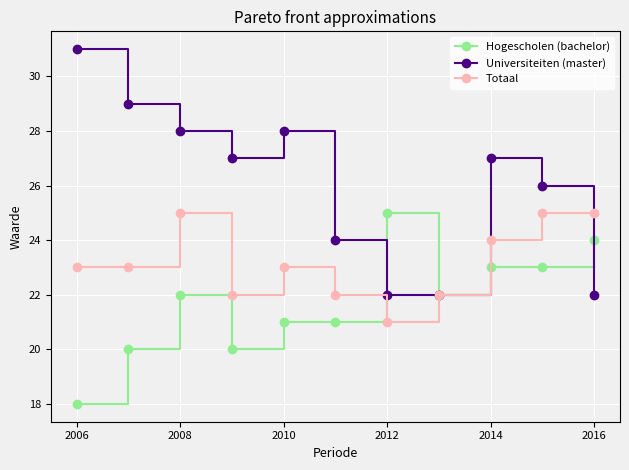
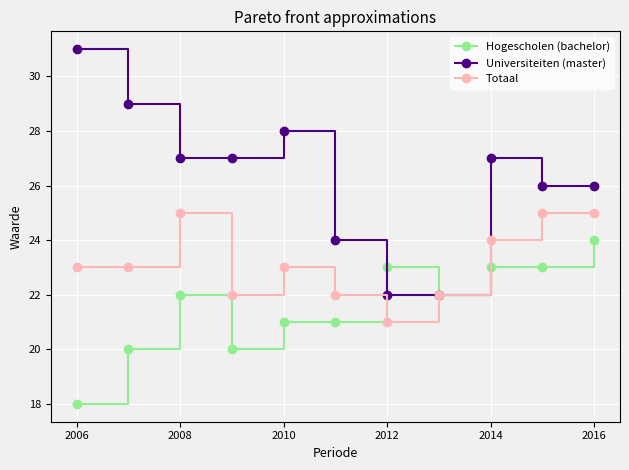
Universiteiten (master), 2008: 28 -> 27
Hogescholen (bachelor), 2012: 25 -> 23
Universiteiten (master), 2016: 22 -> 26
